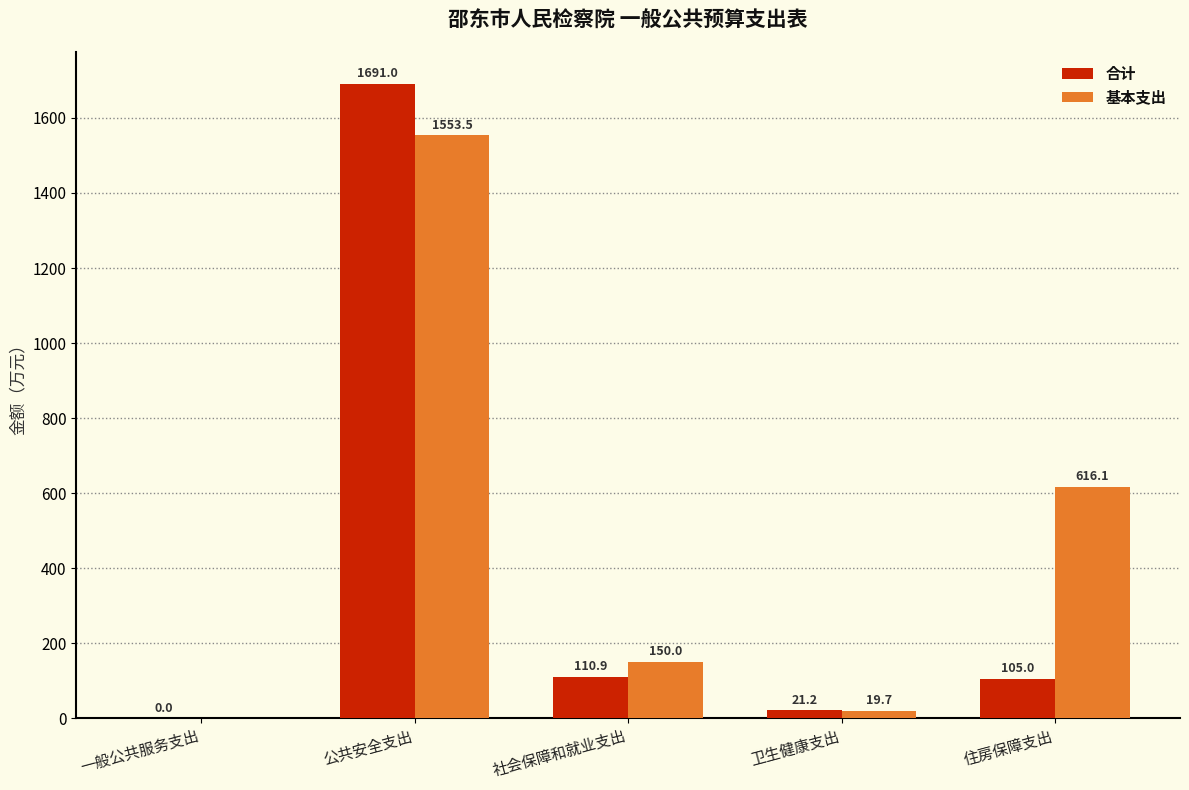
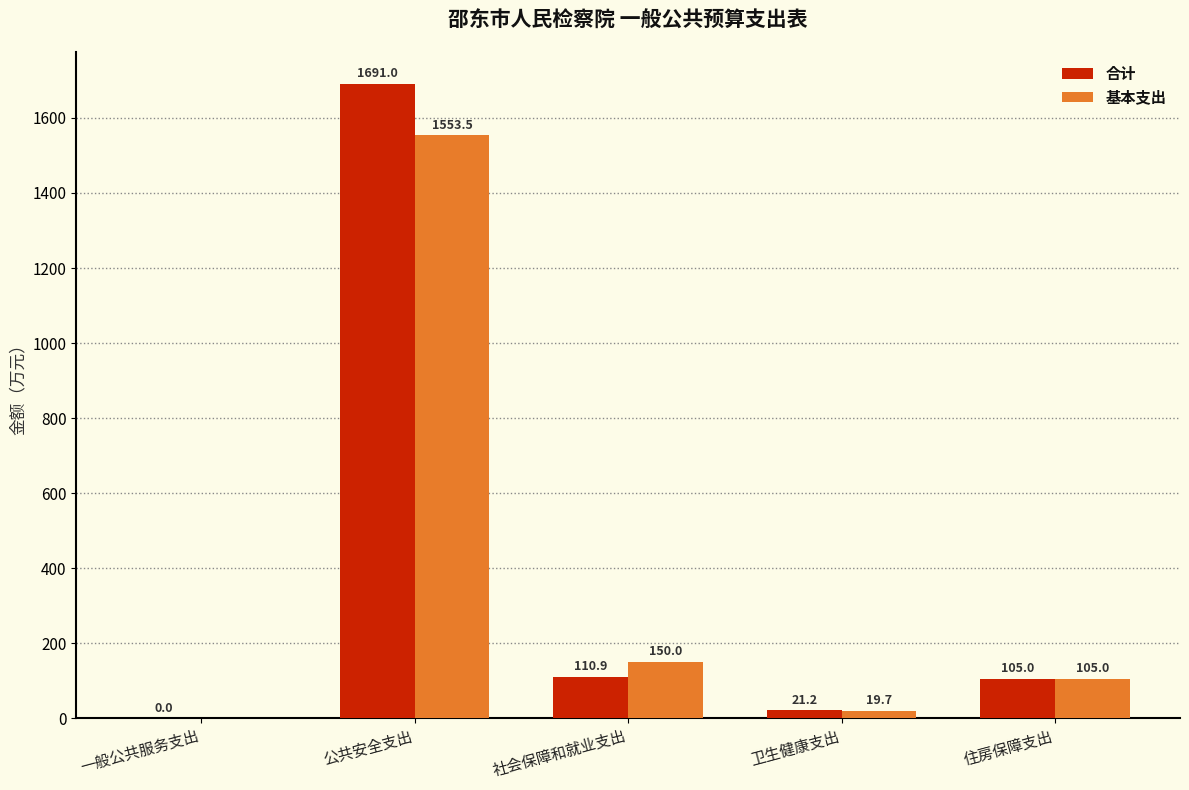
基本支出, 住房保障支出: 616.1 -> 105.0
